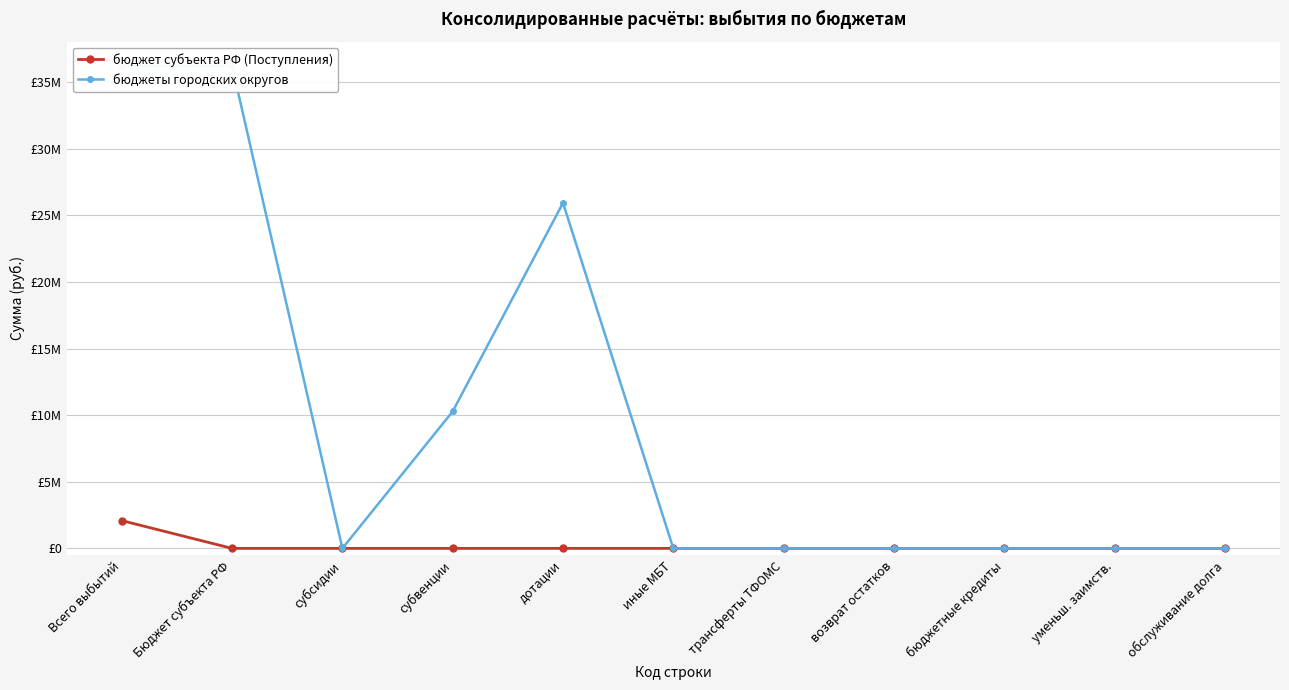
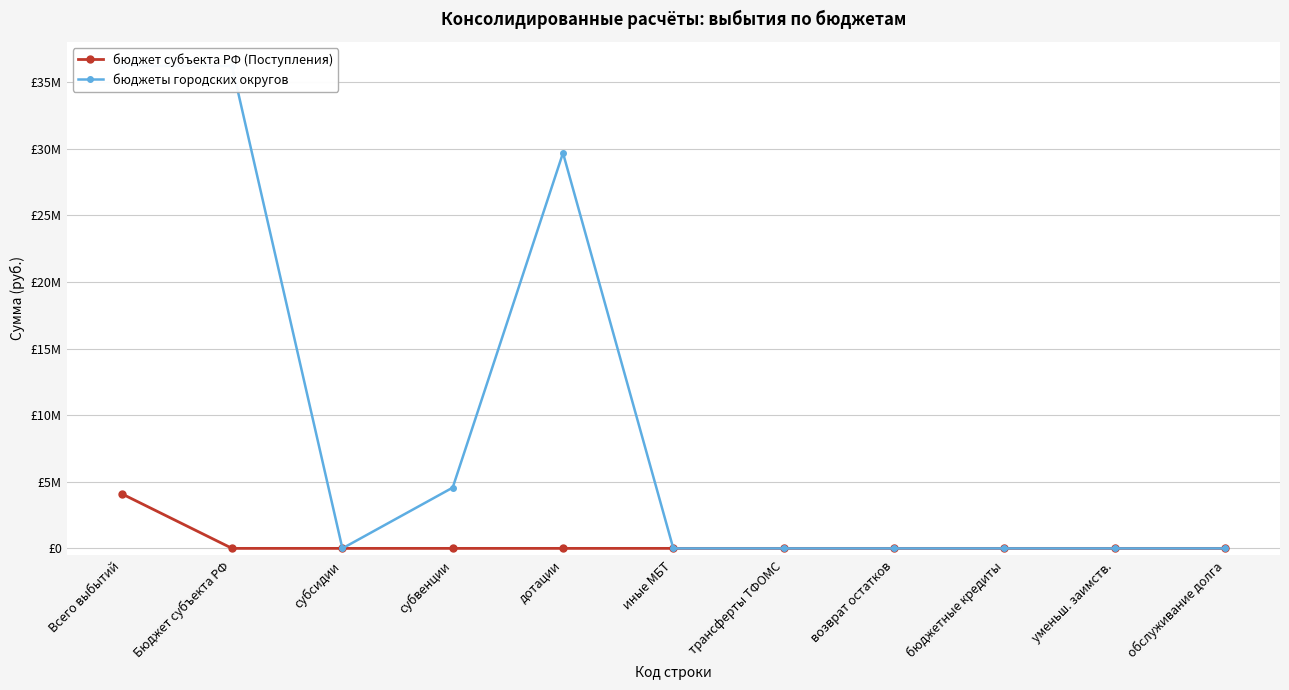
бюджет субъекта РФ (Поступления), Всего выбытий: £2100000 -> £4100000
бюджеты городских округов, субвенции: £10300000 -> £4600000
бюджеты городских округов, дотации: £25900000 -> £29700000
